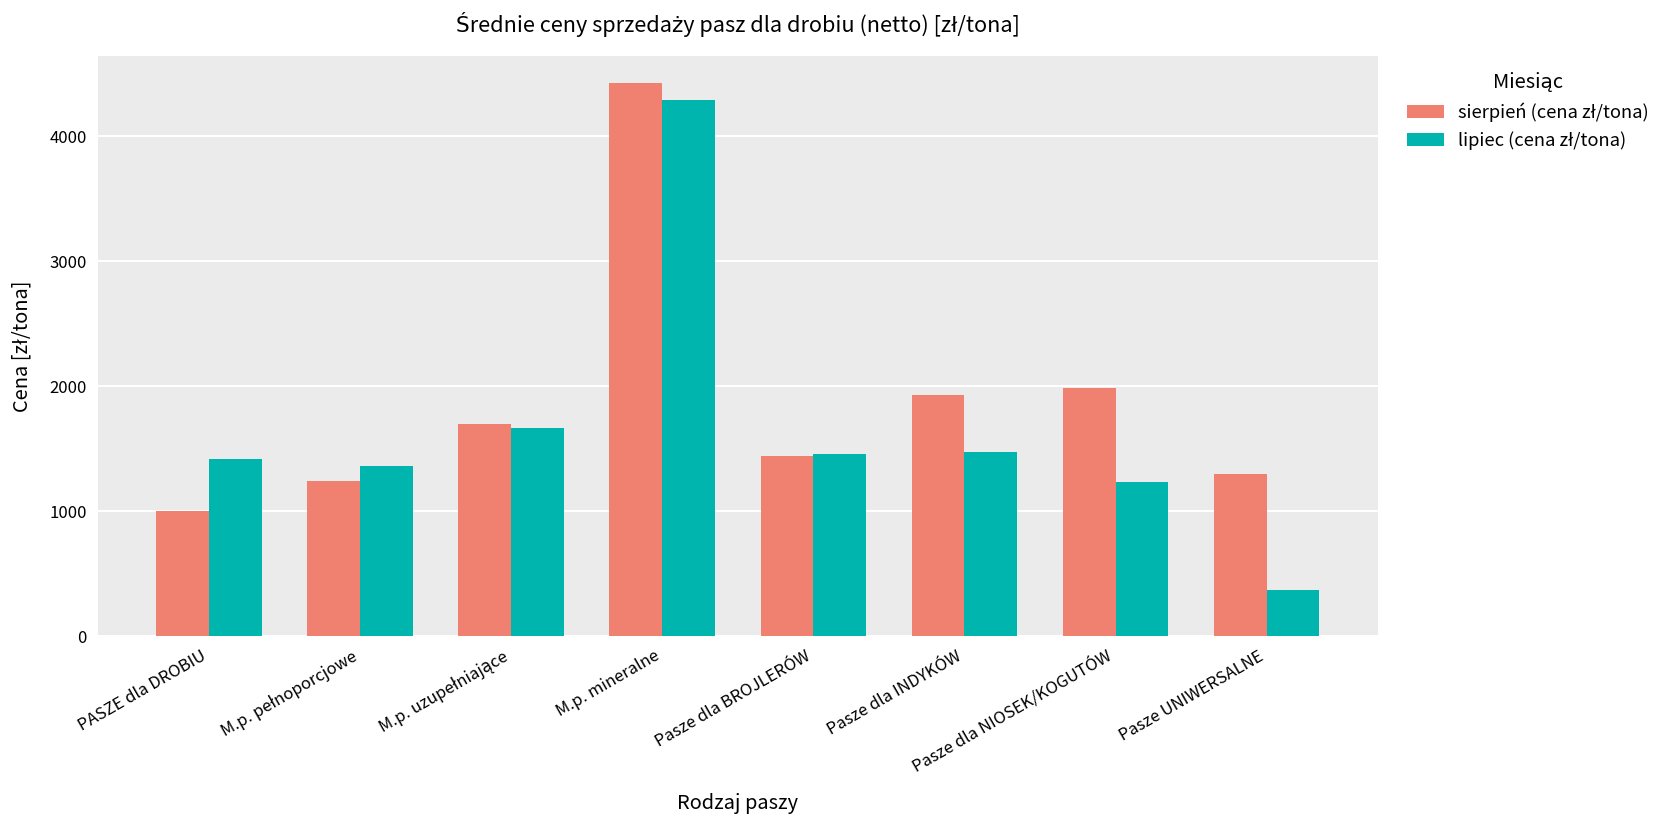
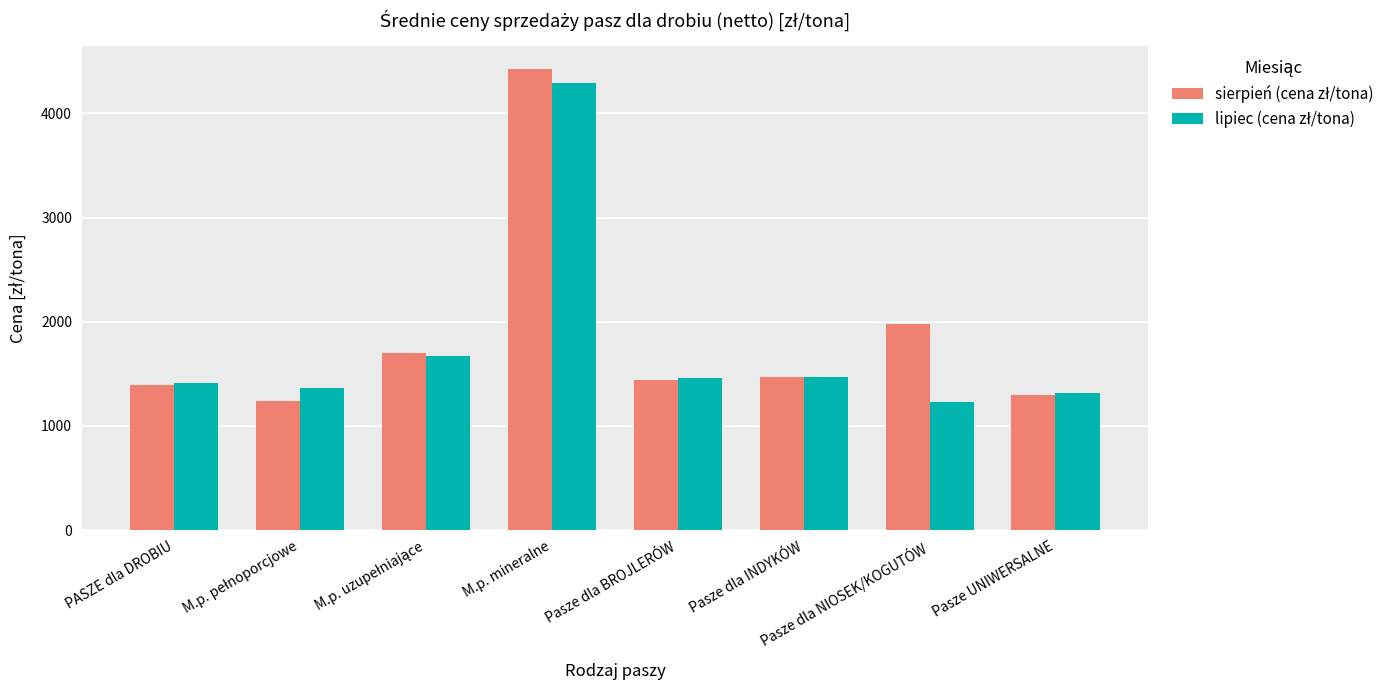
sierpień (cena zł/tona), PASZE dla DROBIU: 1000 -> 1400
sierpień (cena zł/tona), Pasze dla INDYKÓW: 1930 -> 1470
lipiec (cena zł/tona), Pasze UNIWERSALNE: 370 -> 1320
